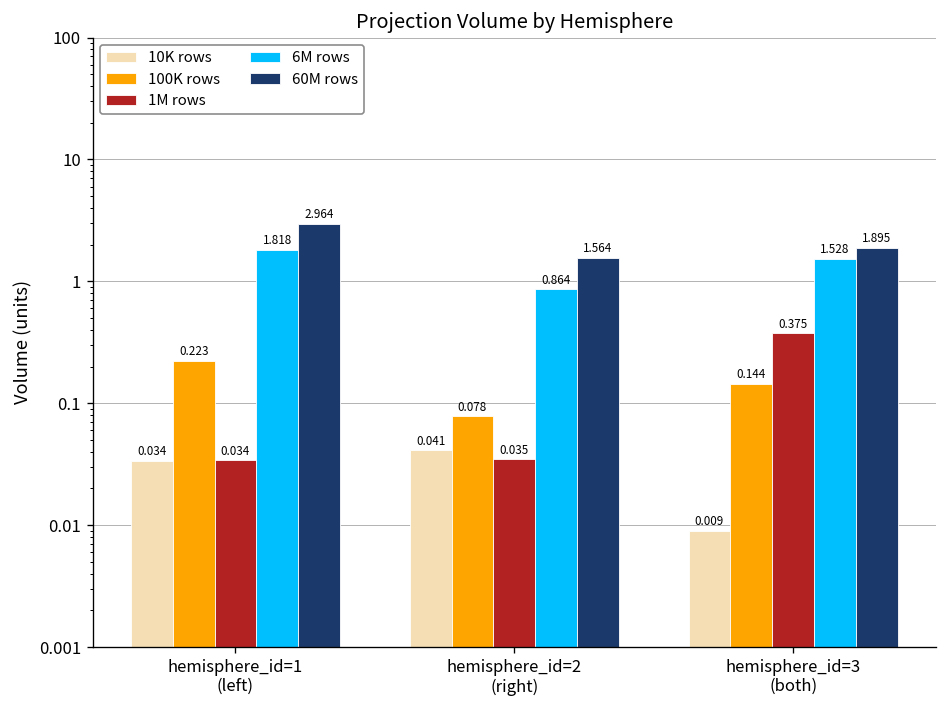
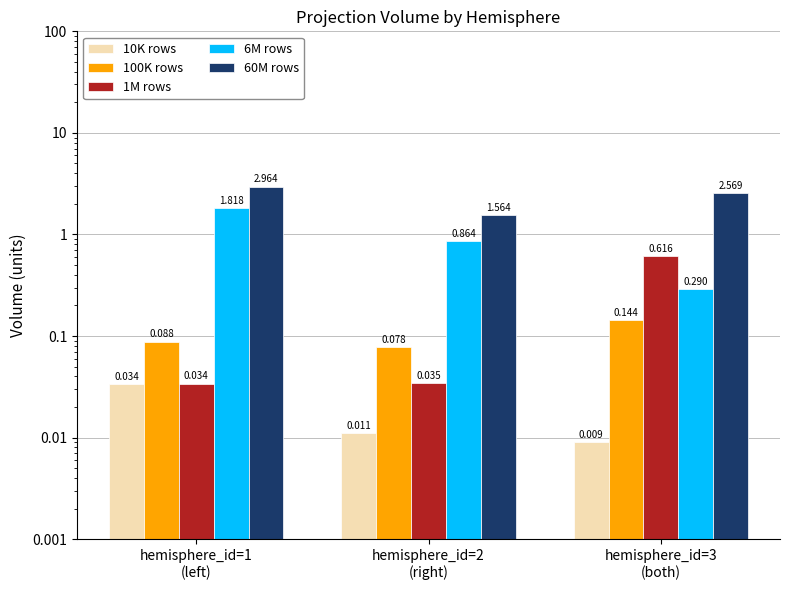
100K rows, hemisphere_id=1 (left): 0.223 -> 0.088
10K rows, hemisphere_id=2 (right): 0.041 -> 0.011
1M rows, hemisphere_id=3 (both): 0.375 -> 0.616
6M rows, hemisphere_id=3 (both): 1.528 -> 0.290
60M rows, hemisphere_id=3 (both): 1.895 -> 2.569
